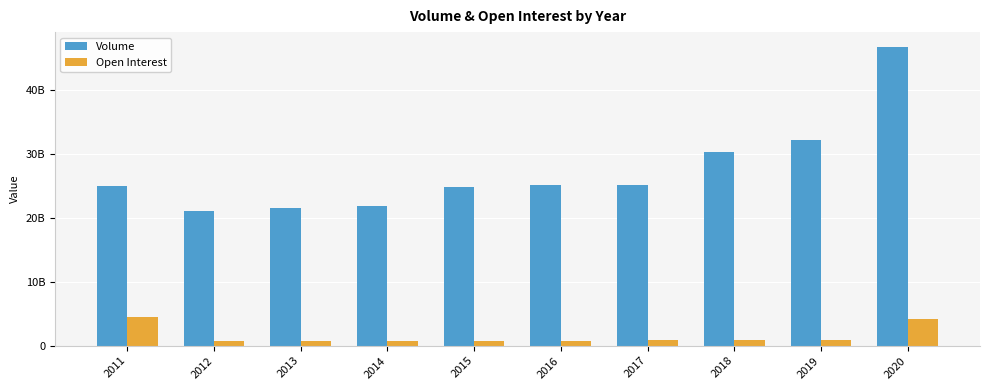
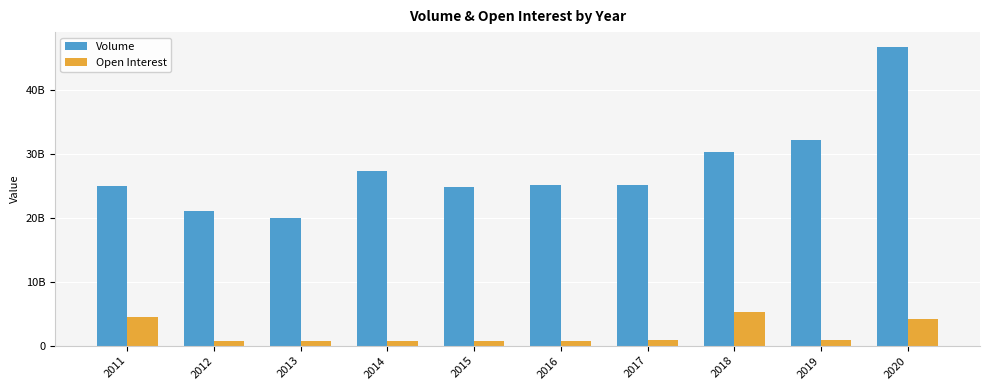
Volume, 2013: 22000000000 -> 20000000000
Volume, 2014: 22000000000 -> 27000000000
Open Interest, 2018: 1000000000 -> 5000000000
